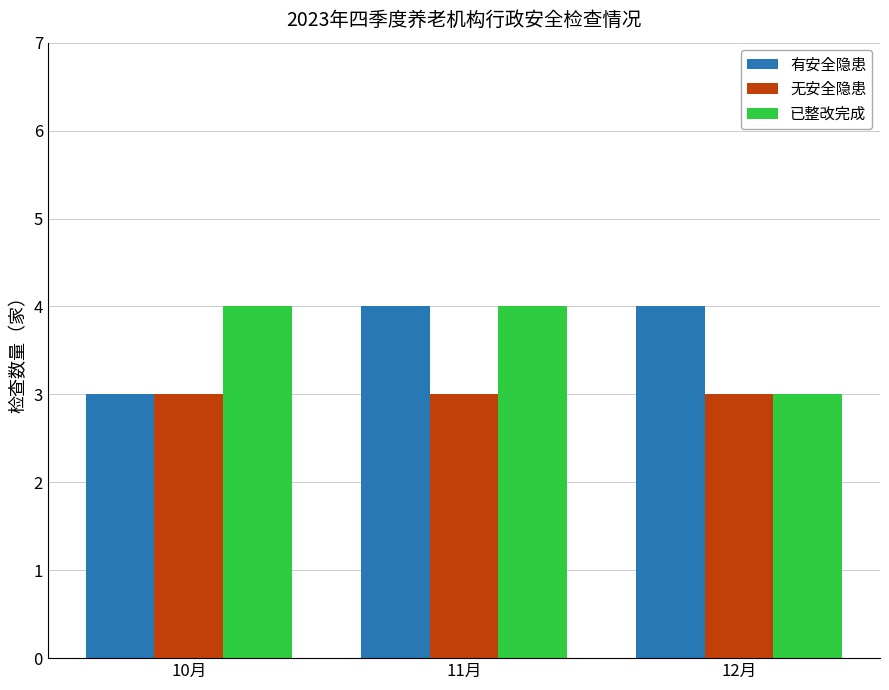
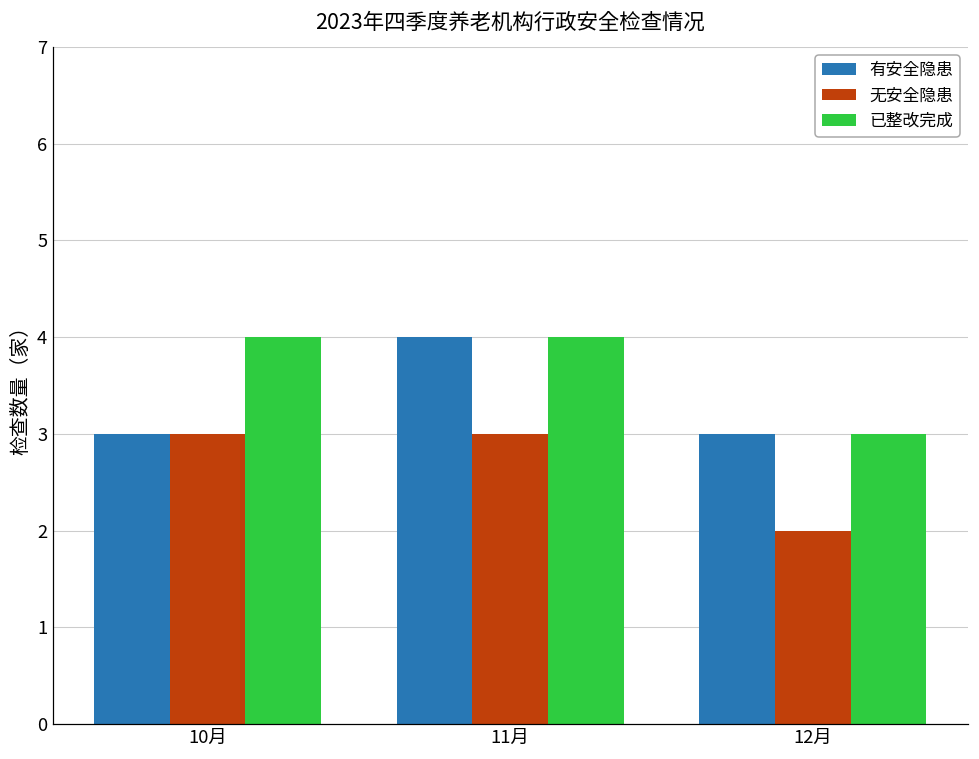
有安全隐患, 12月: 4 -> 3
无安全隐患, 12月: 3 -> 2
